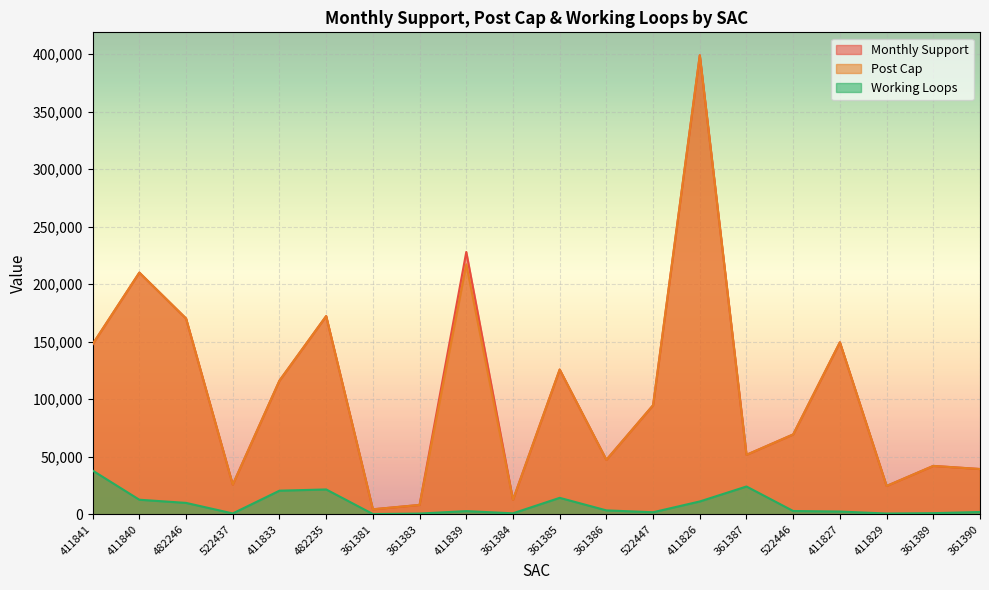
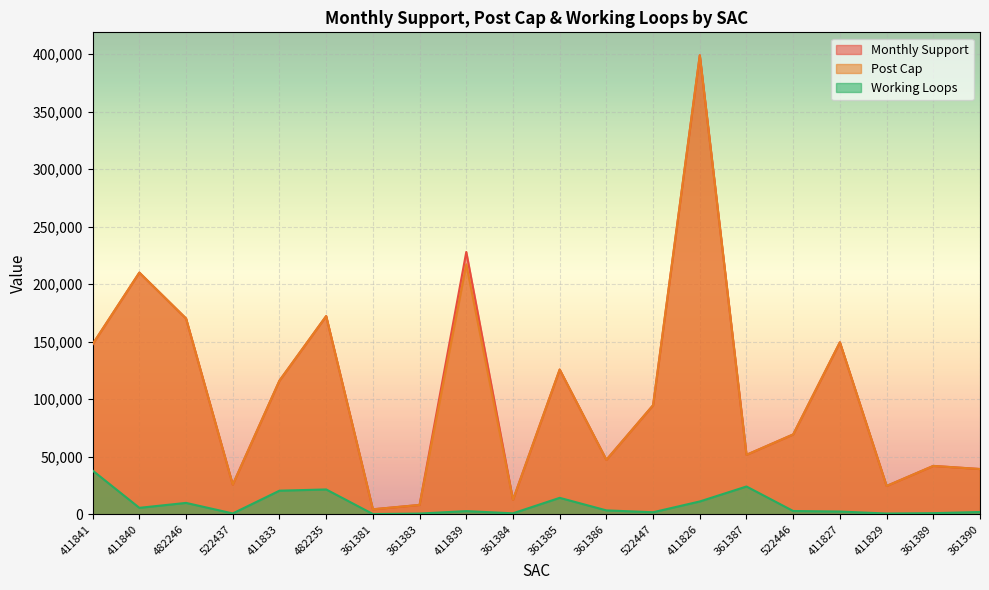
Working Loops, 411840: 13,000 -> 6,000
